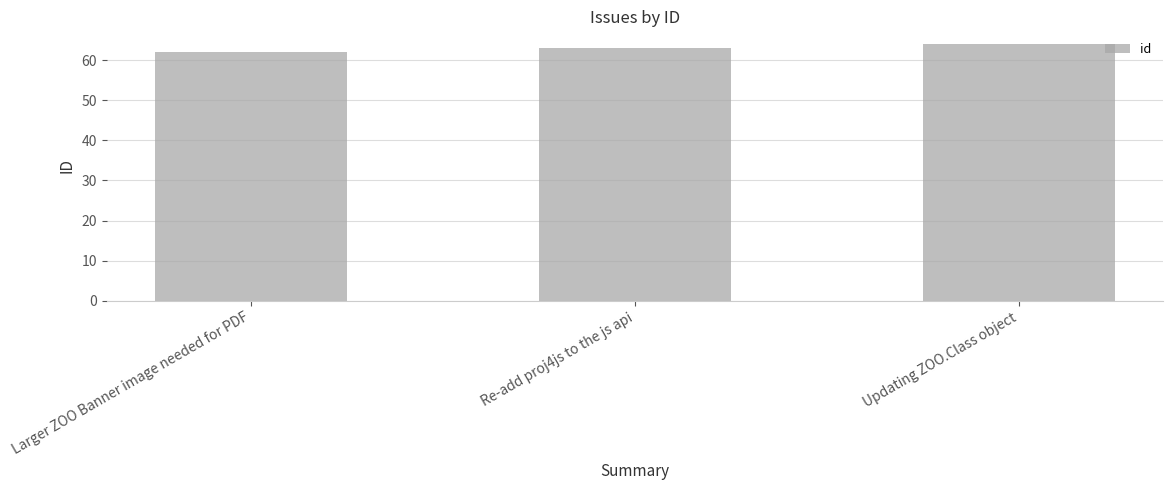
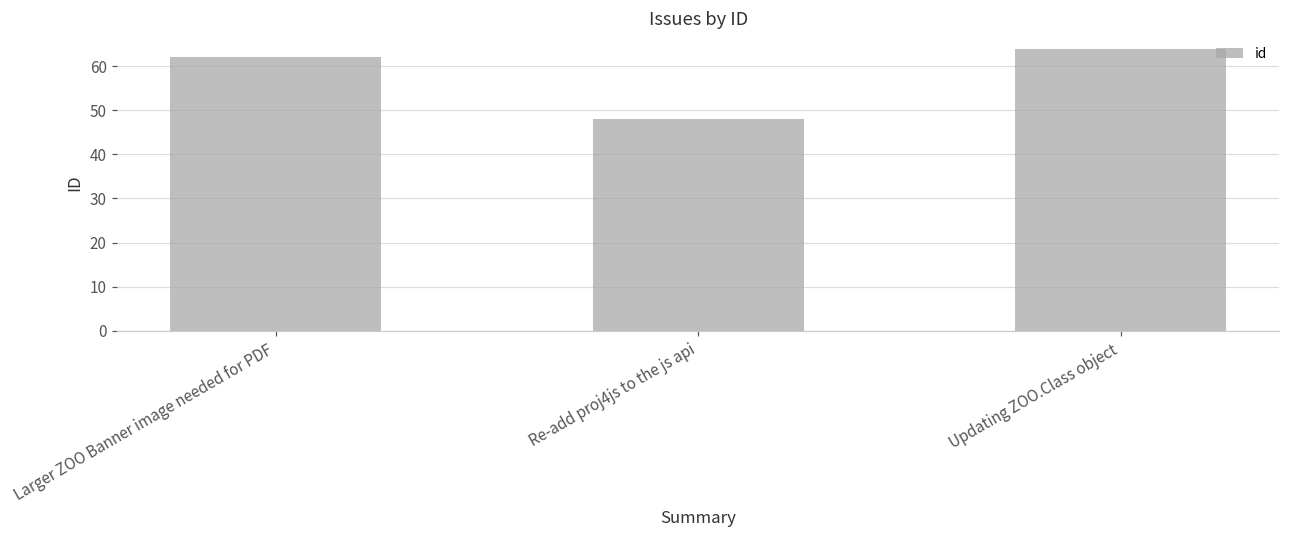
Re-add proj4js to the js api: 63 -> 48
